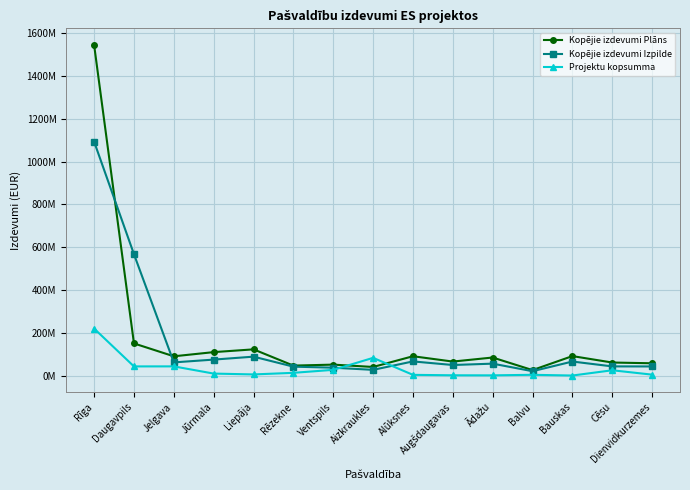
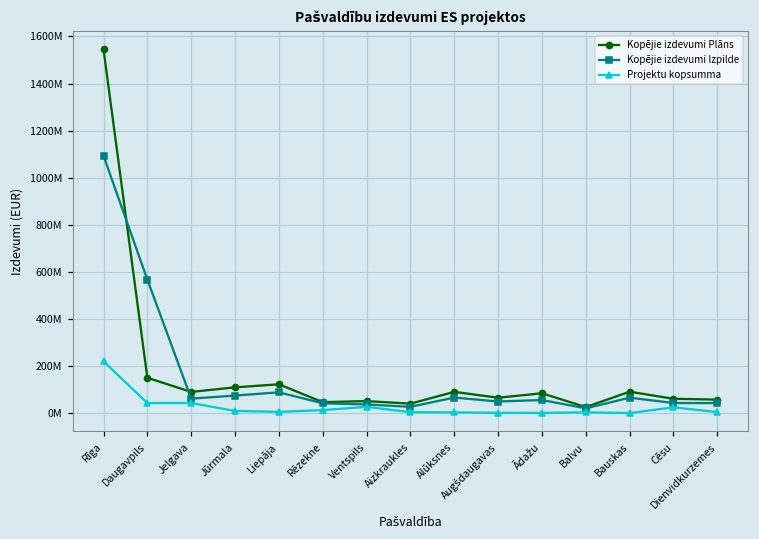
Projektu kopsumma, Aizkraukles: 80000000 -> 0
